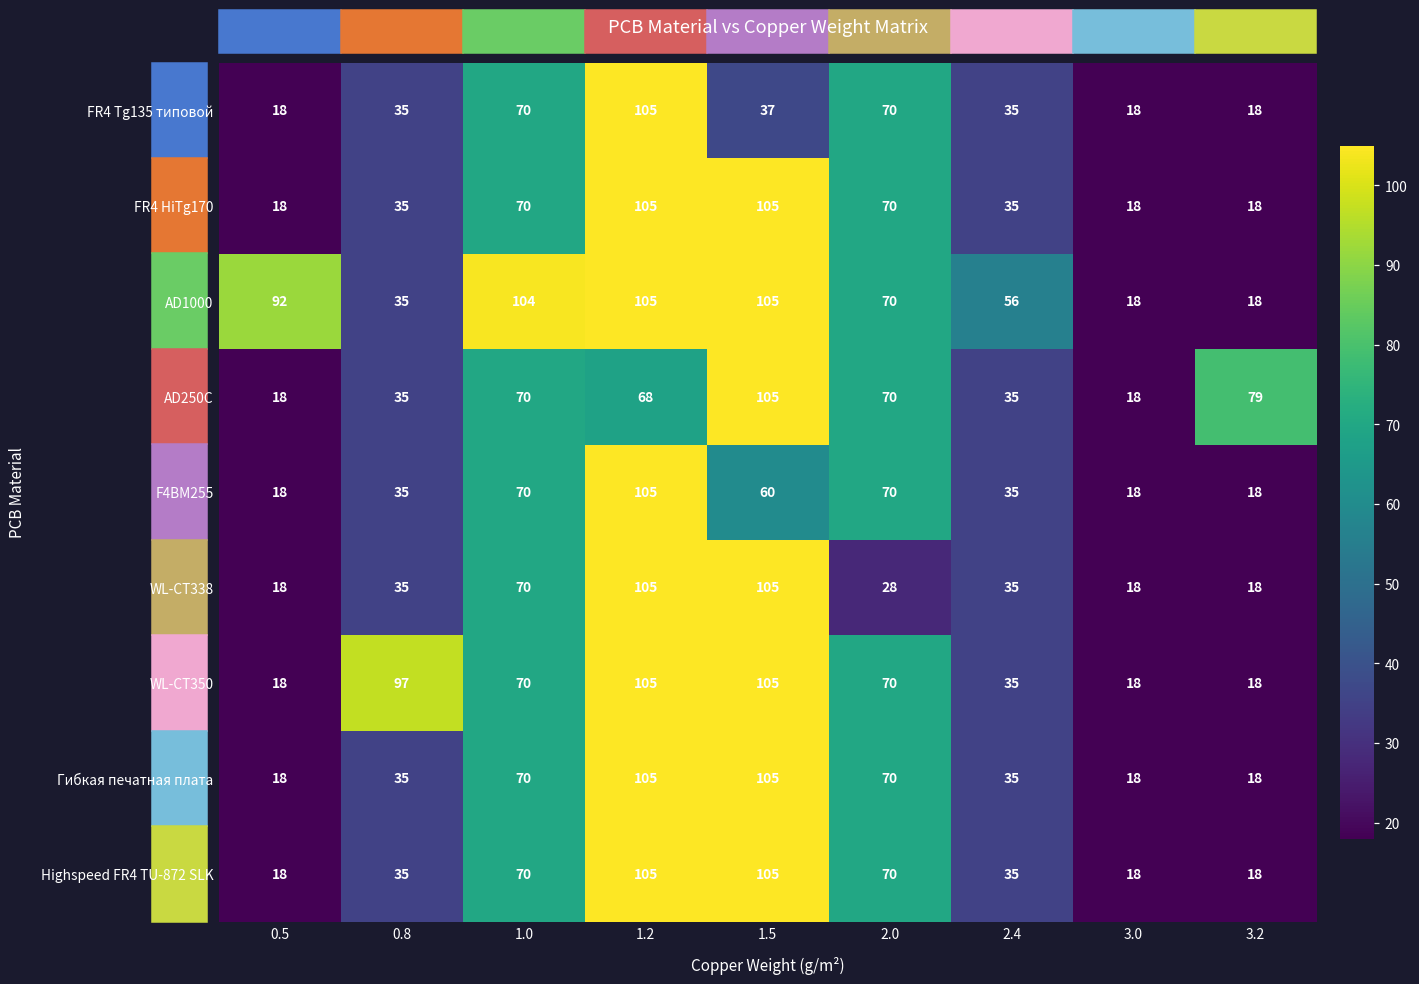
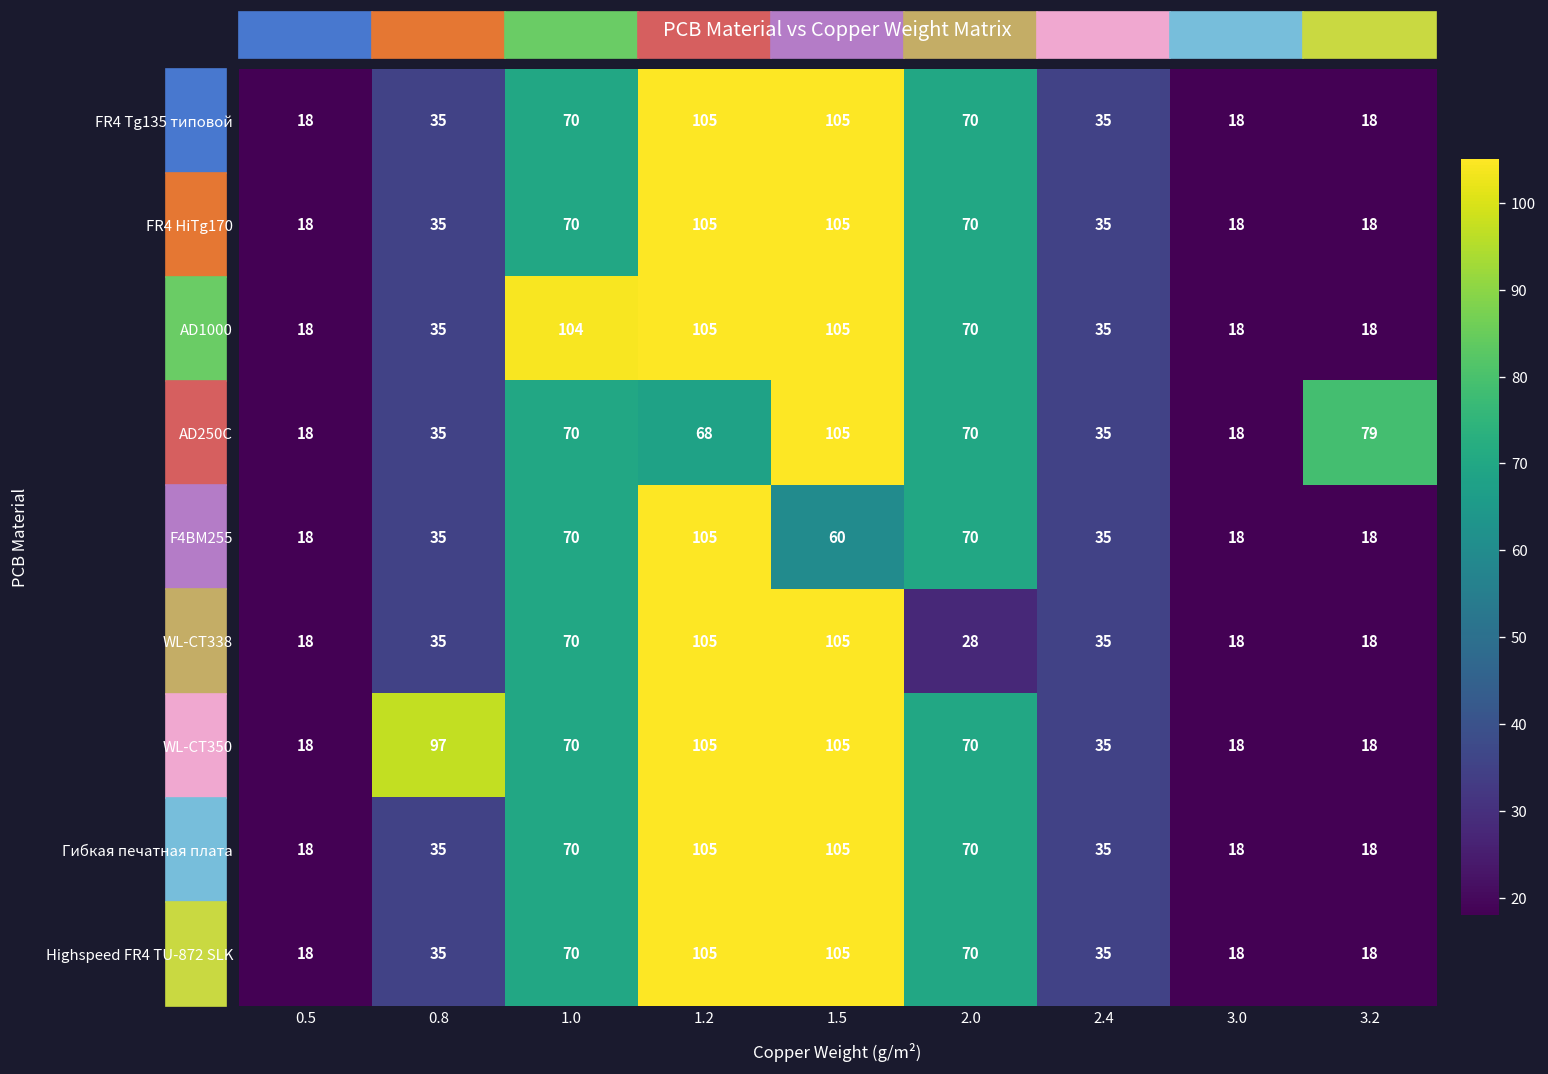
FR4 Tg135 типовой, 1.5: 37 -> 105
AD1000, 0.5: 92 -> 18
AD1000, 2.4: 56 -> 35
